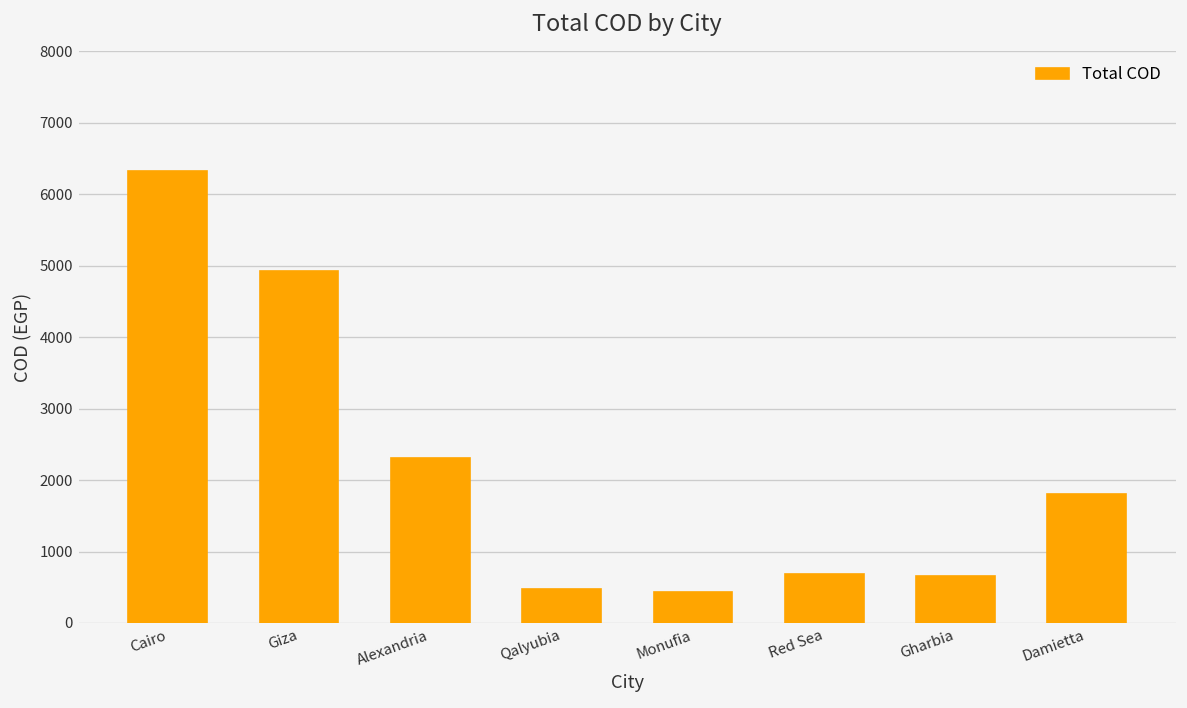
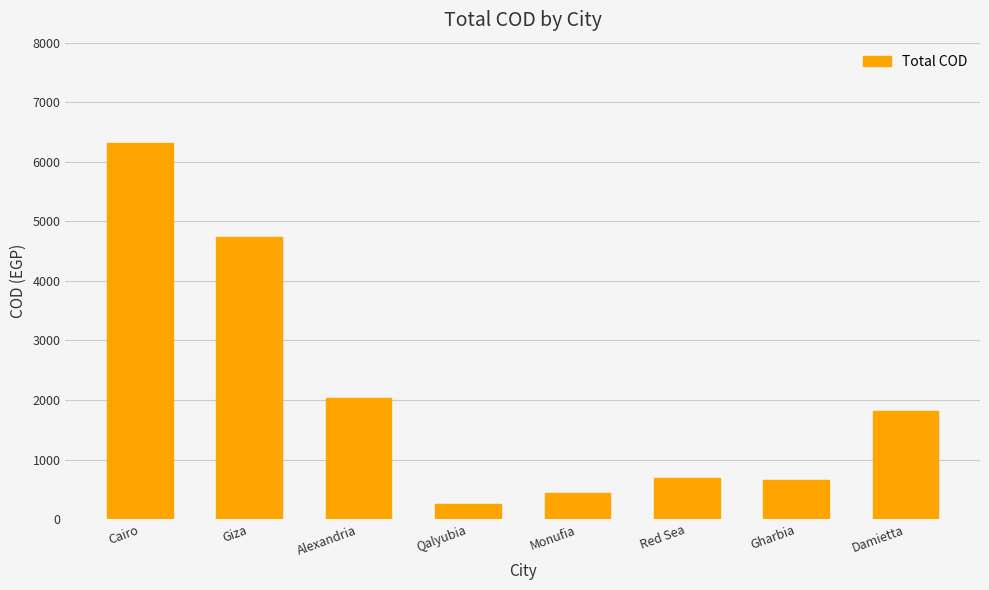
Giza: 4900 -> 4700
Alexandria: 2300 -> 2000
Qalyubia: 500 -> 300
